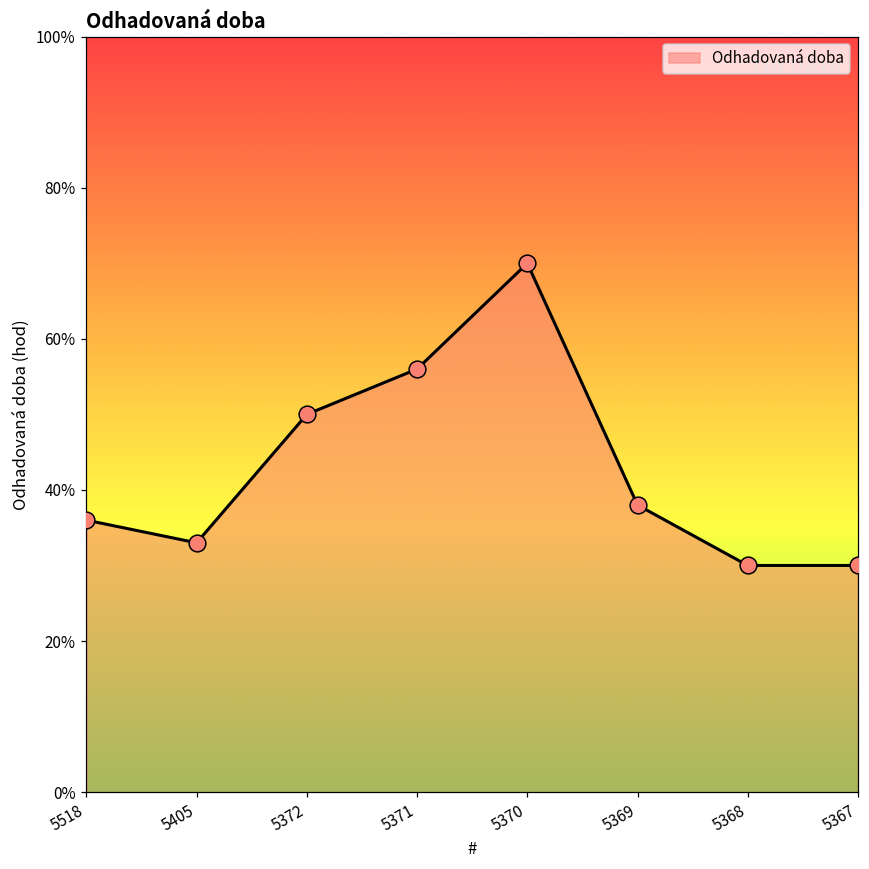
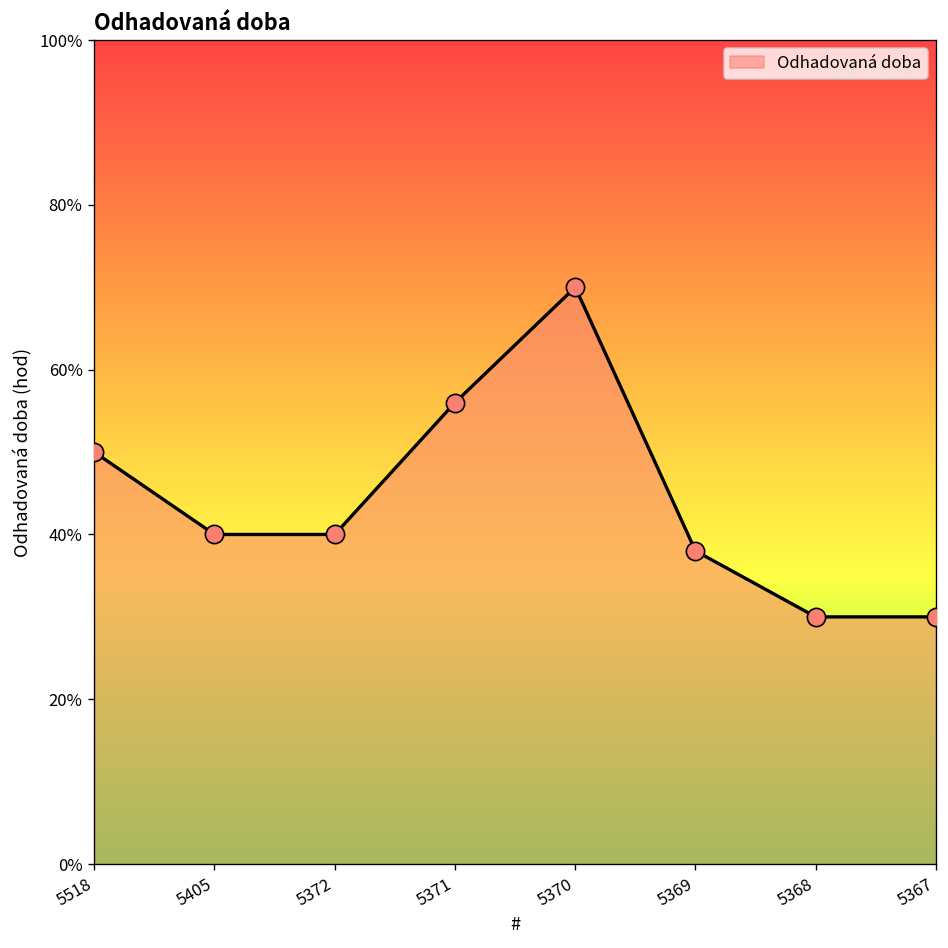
5518: 36% -> 50%
5405: 33% -> 40%
5372: 50% -> 40%
